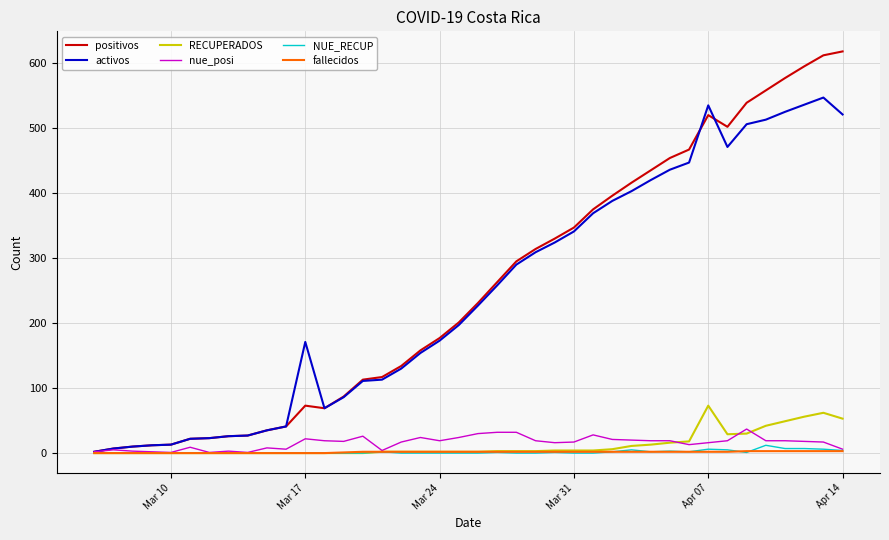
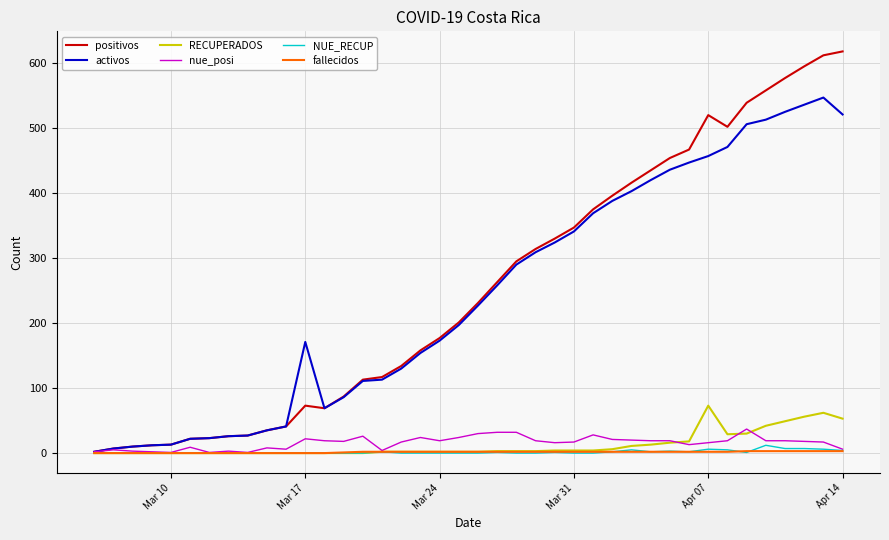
activos, Apr 07: 540 -> 460
